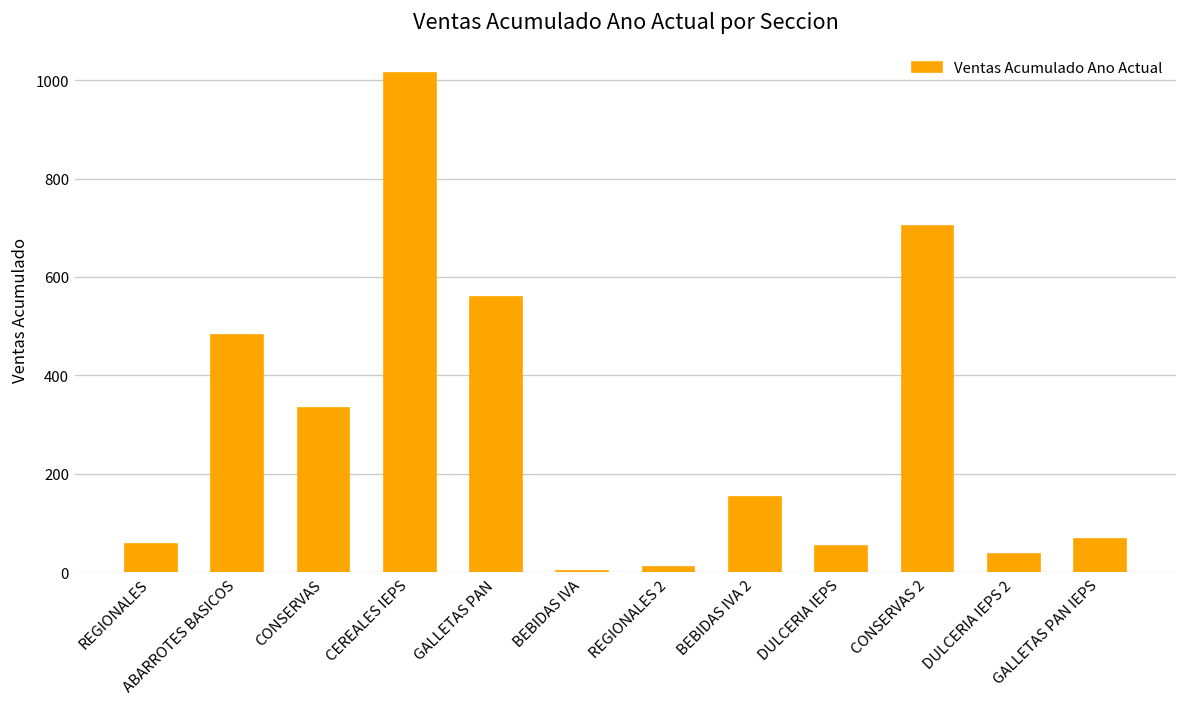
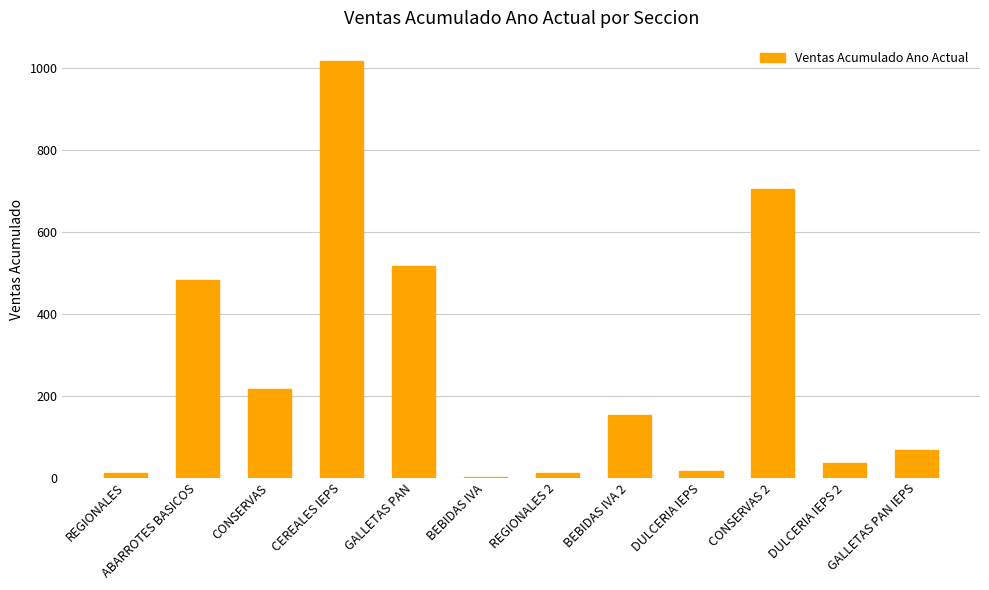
REGIONALES: 60 -> 10
CONSERVAS: 330 -> 220
GALLETAS PAN: 560 -> 520
DULCERIA IEPS: 50 -> 20
